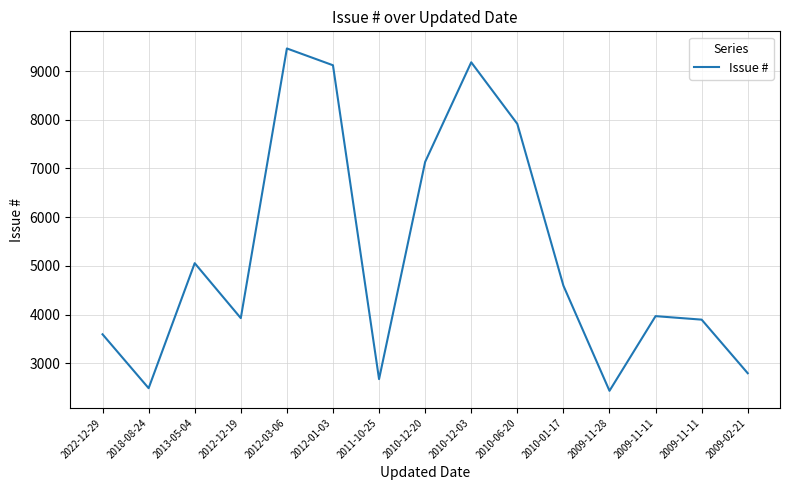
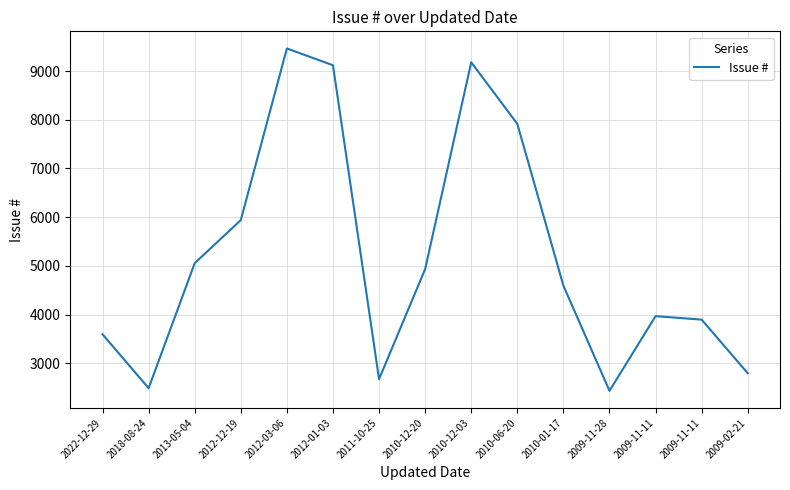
2012-12-19: 3900 -> 5900
2010-12-20: 7100 -> 4900
